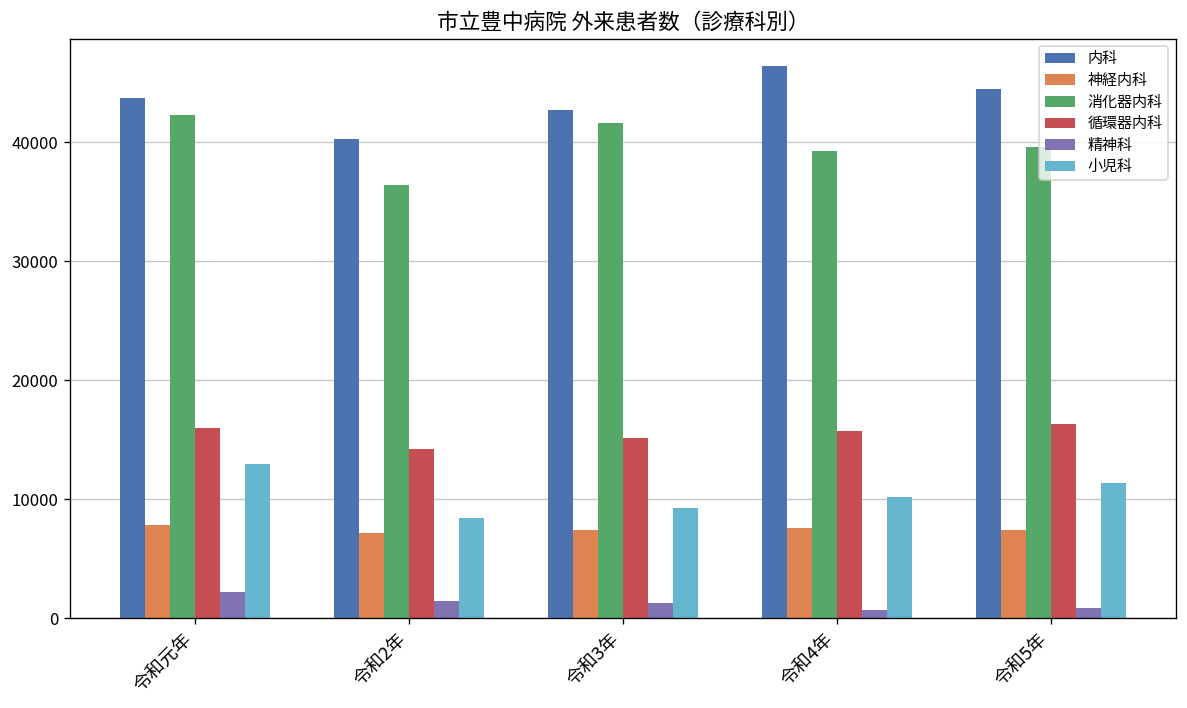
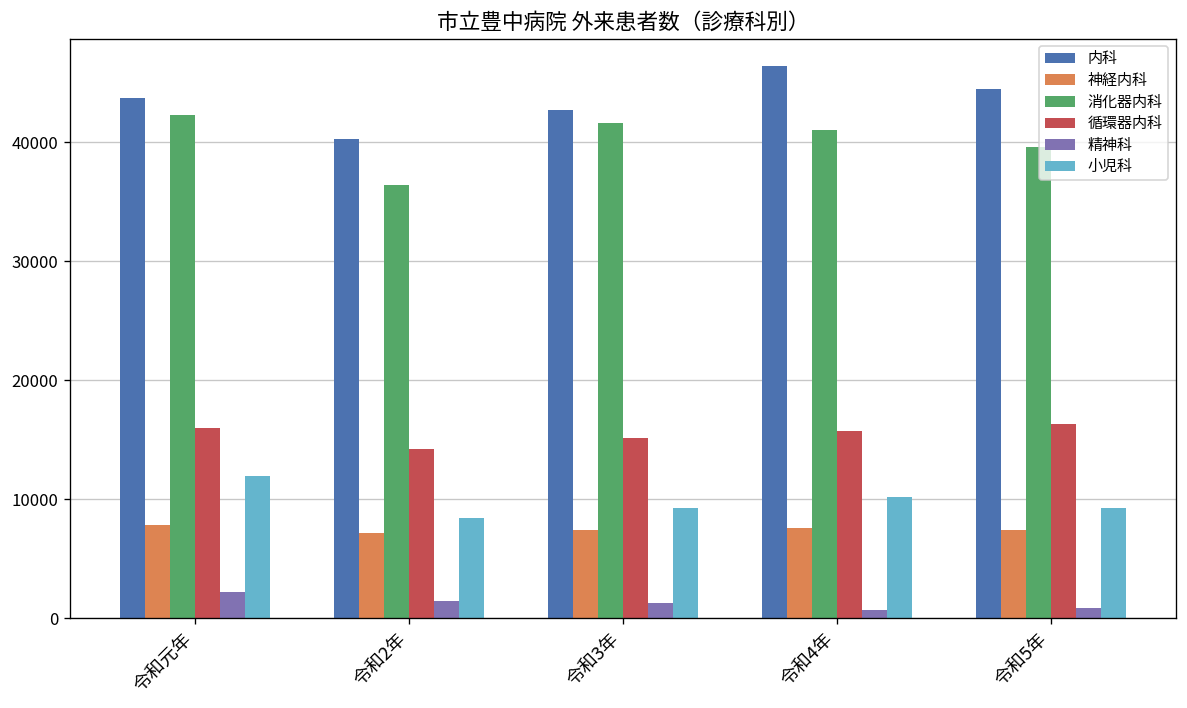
小児科, 令和元年: 13000 -> 12000
消化器内科, 令和4年: 39000 -> 41000
小児科, 令和5年: 11000 -> 9000
